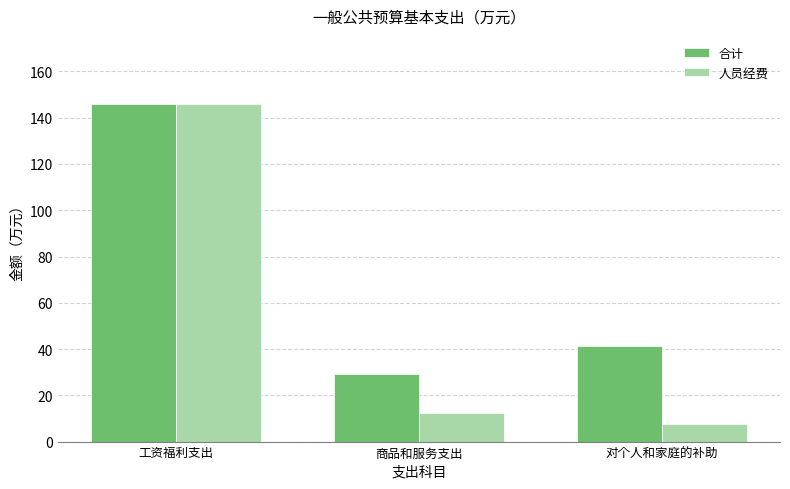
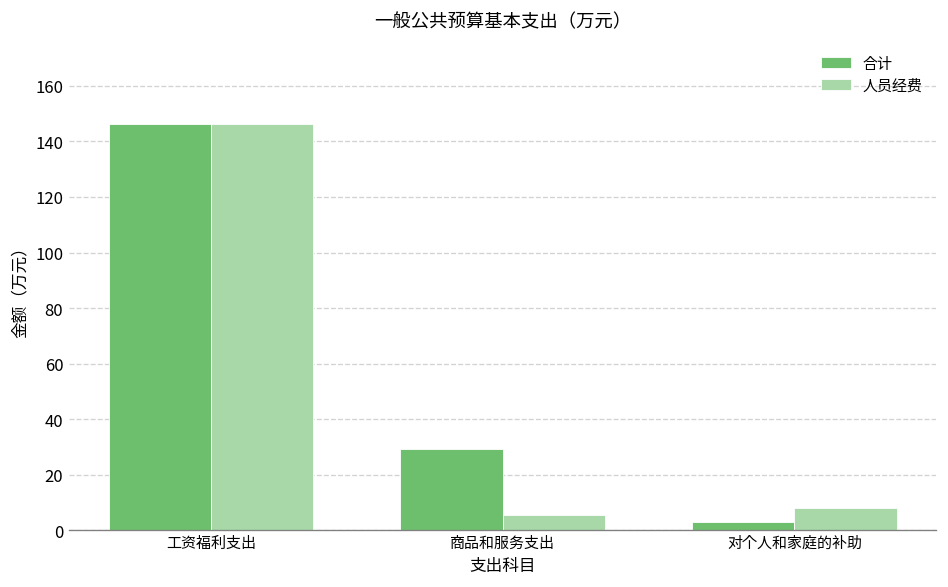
人员经费, 商品和服务支出: 12 -> 5
合计, 对个人和家庭的补助: 41 -> 3
